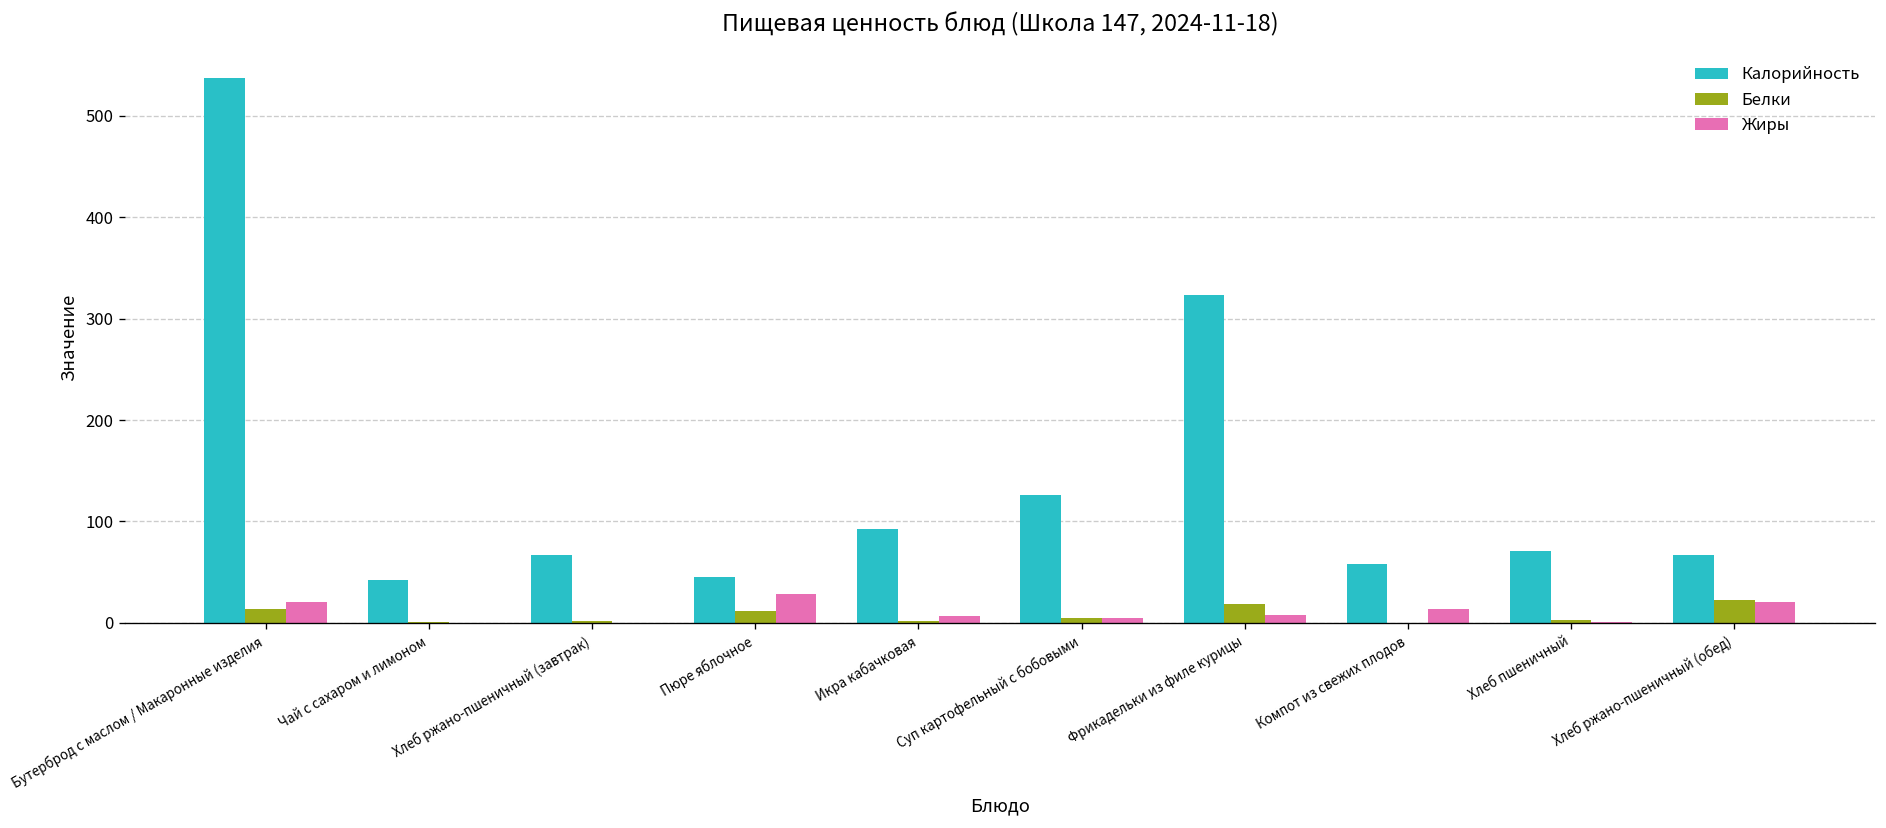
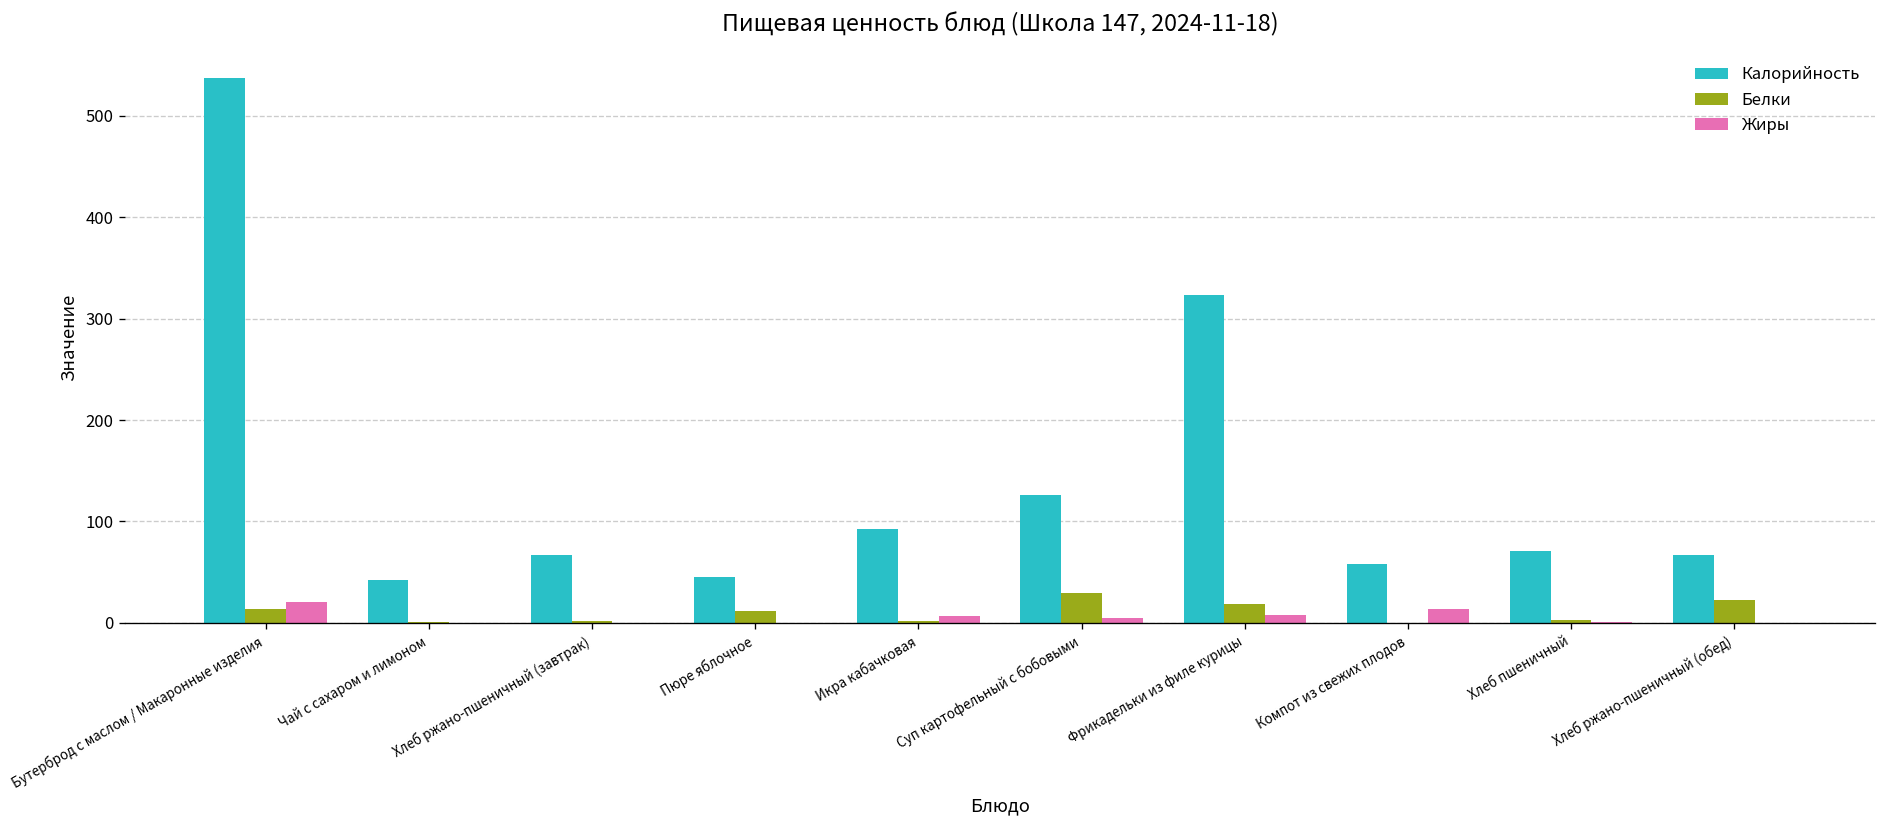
Жиры, Пюре яблочное: 30 -> 0
Белки, Суп картофельный с бобовыми: 0 -> 30
Жиры, Хлеб ржано-пшеничный (обед): 20 -> 0
